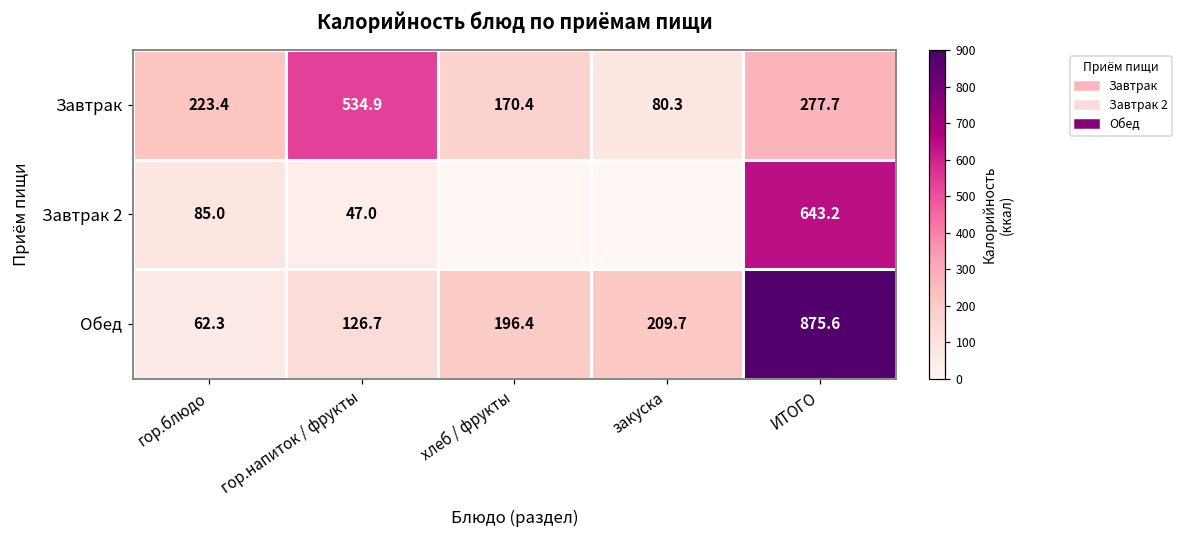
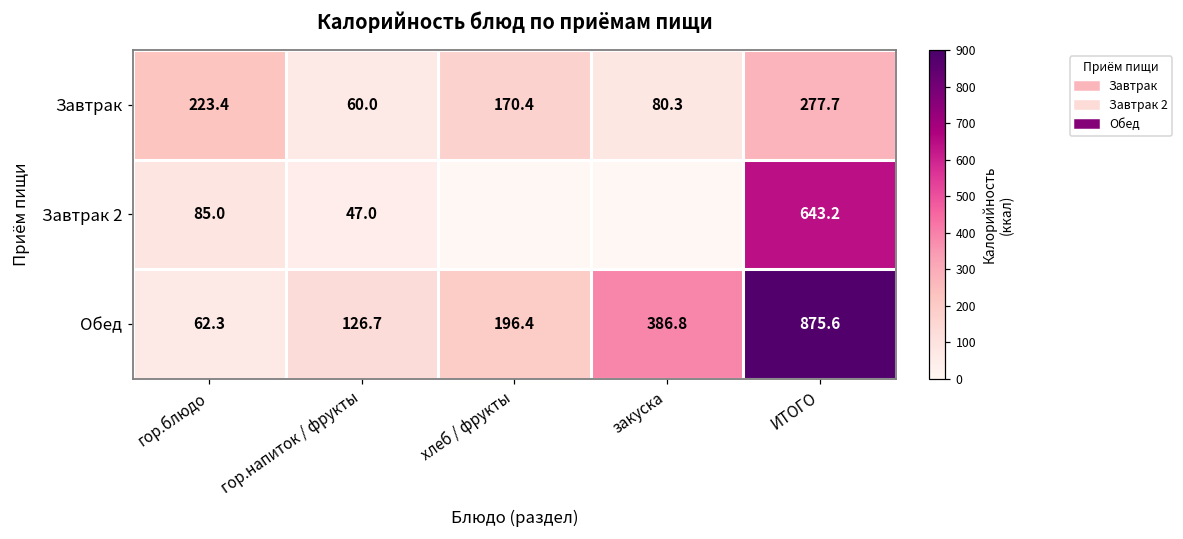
Завтрак, гор.напиток / фрукты: 534.9 -> 60.0
Обед, закуска: 209.7 -> 386.8
